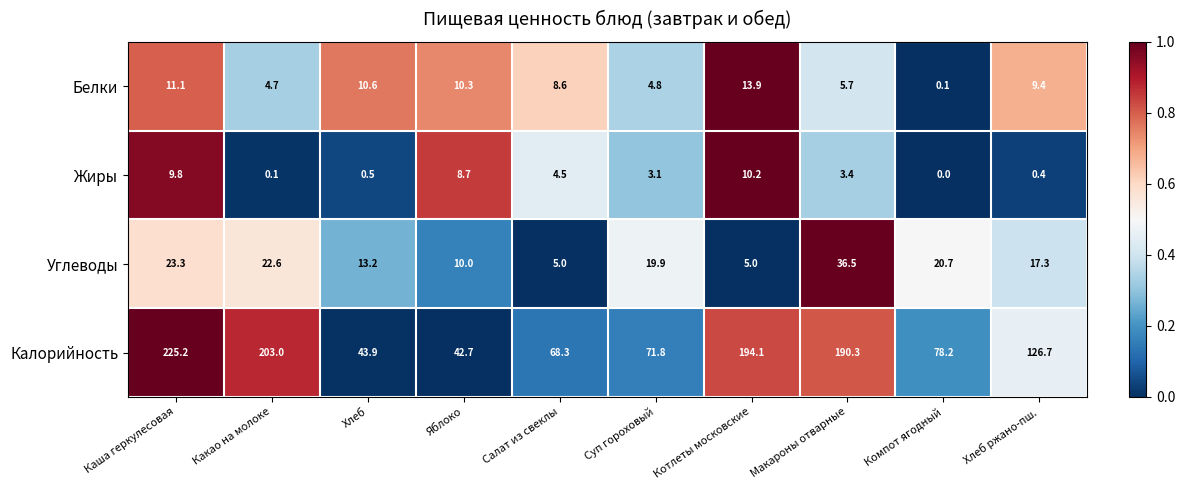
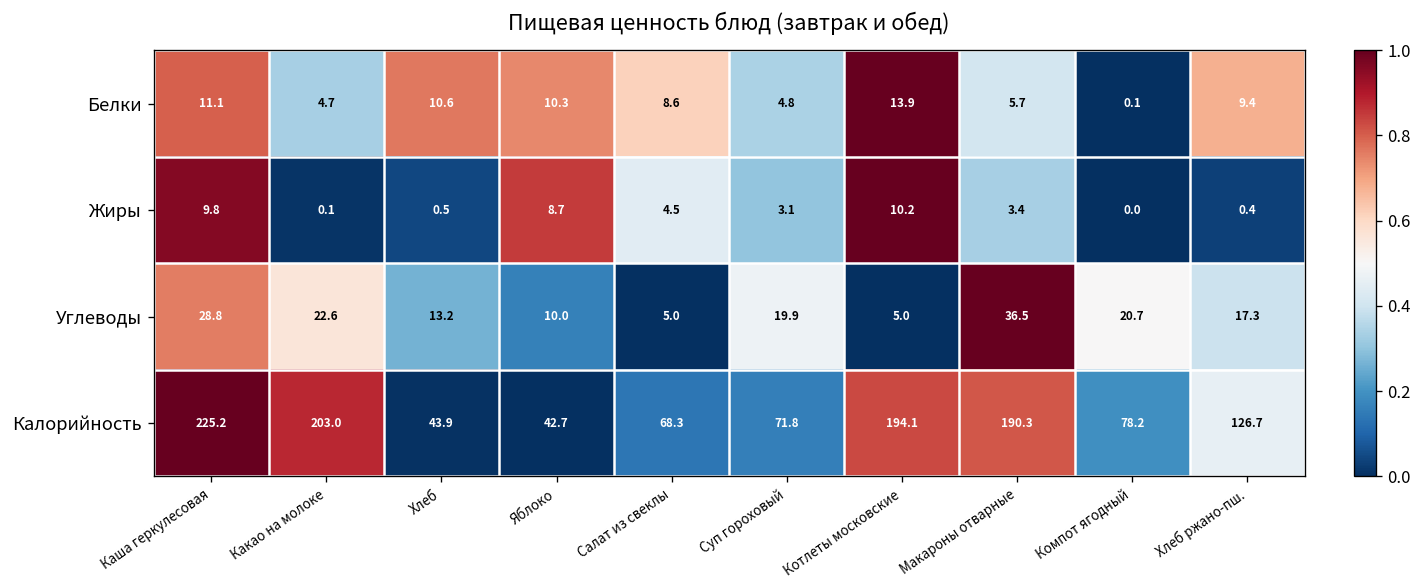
Углеводы, Каша геркулесовая: 23.3 -> 28.8
